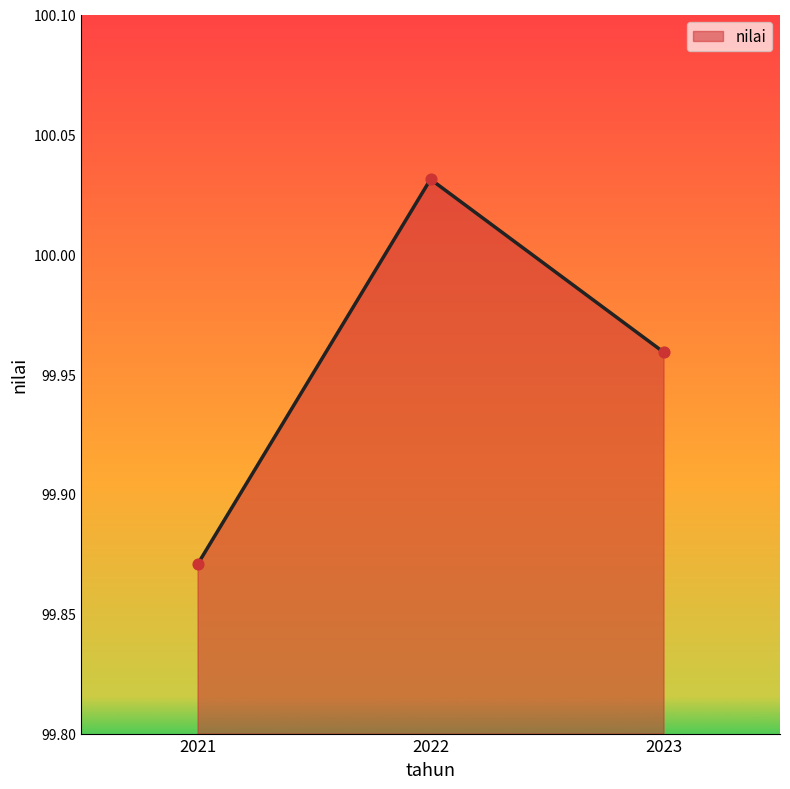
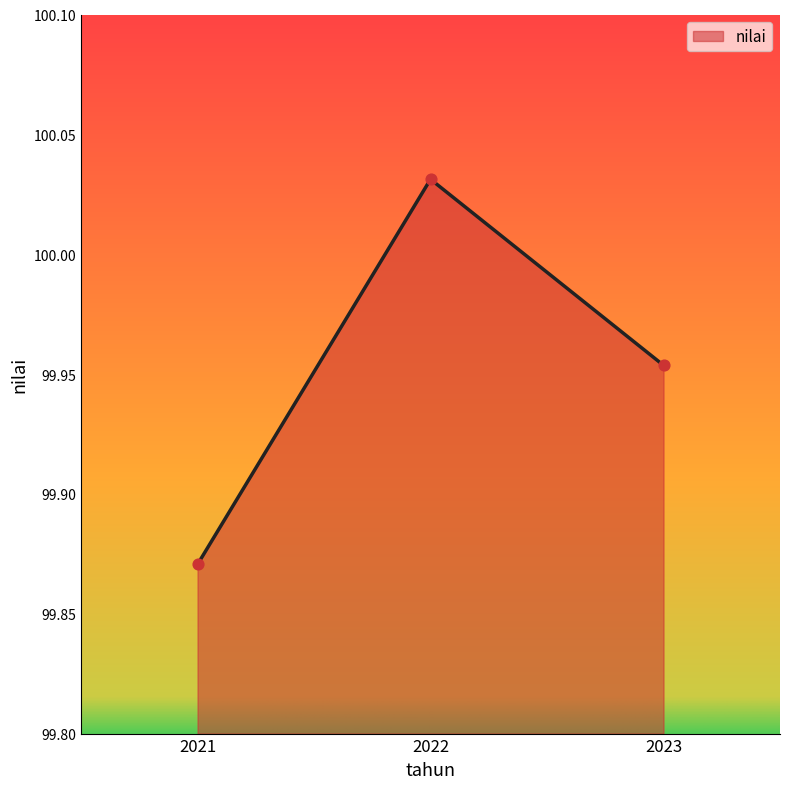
2023: 99.959 -> 99.954
